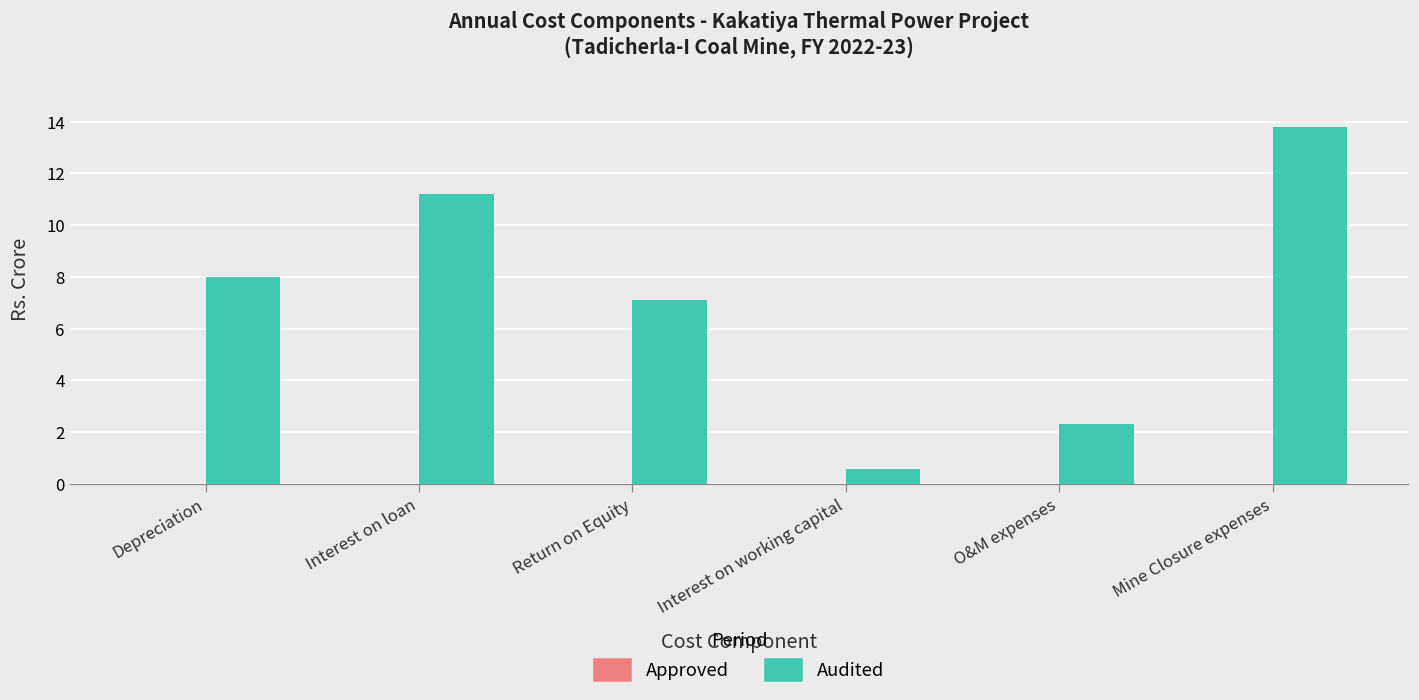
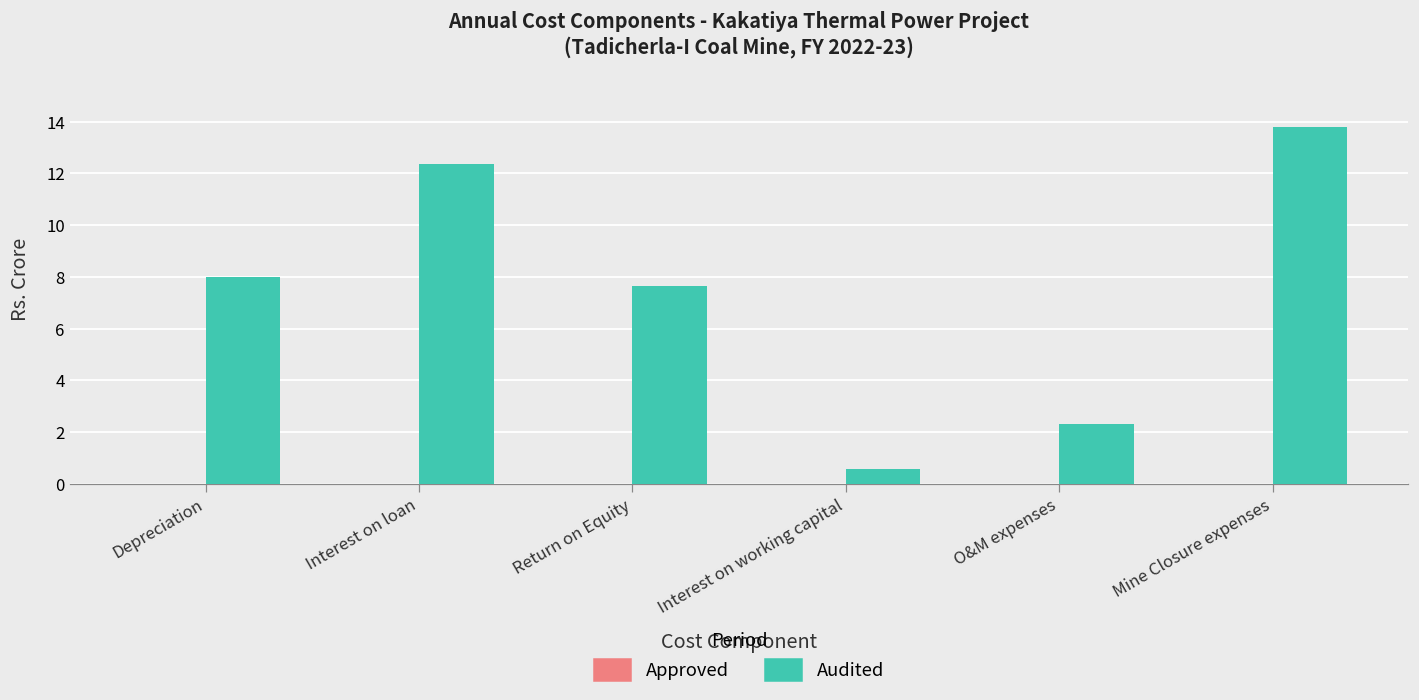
Audited, Interest on loan: 11.2 -> 12.4
Audited, Return on Equity: 7.1 -> 7.6
